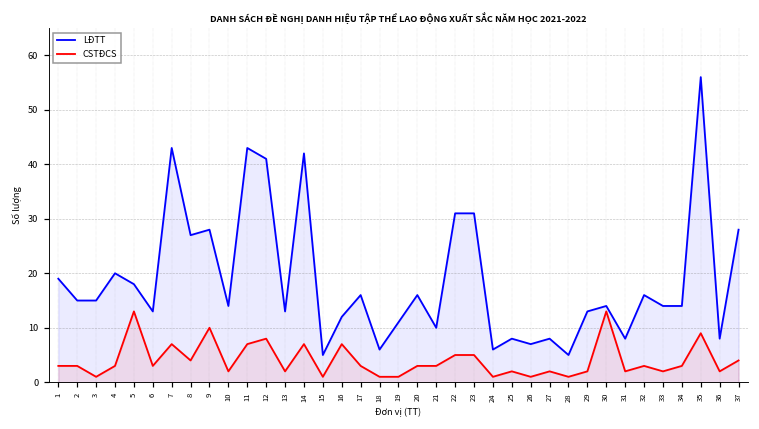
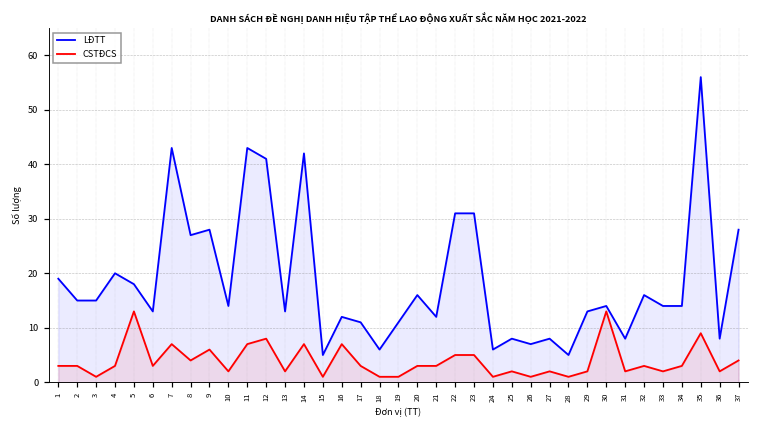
CSTĐCS, 9: 10 -> 6
LĐTT, 17: 16 -> 11
LĐTT, 21: 10 -> 12
